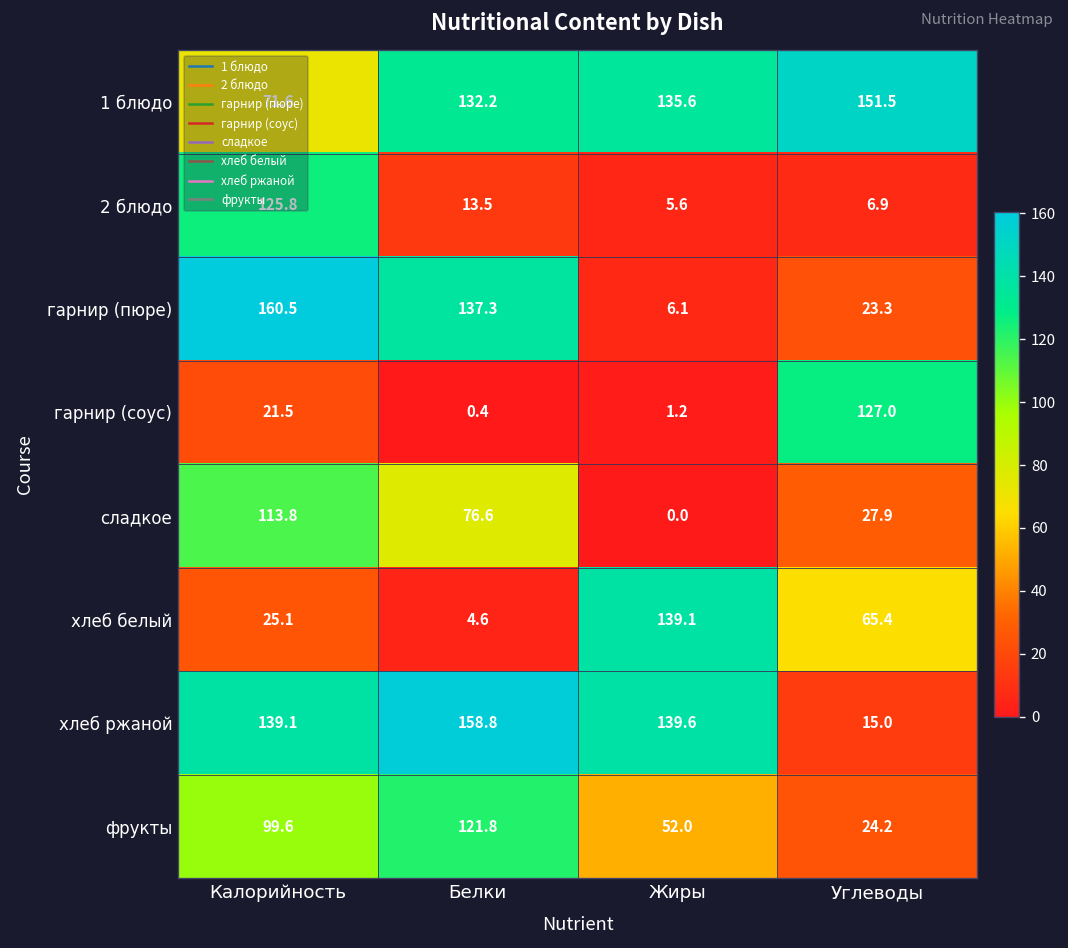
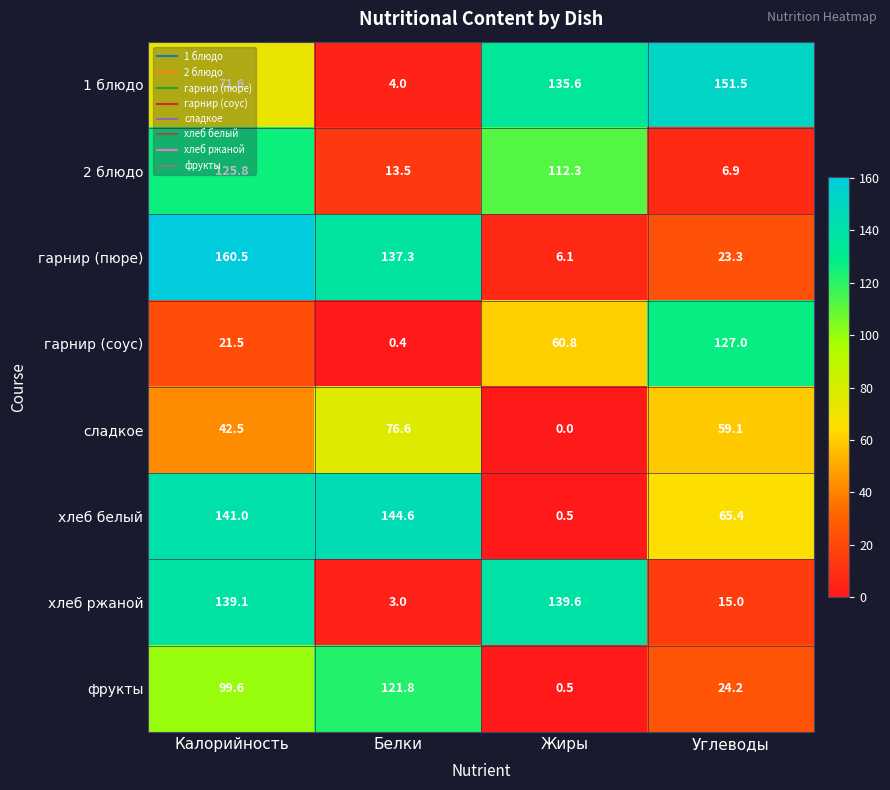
1 блюдо, Белки: 132.2 -> 4.0
2 блюдо, Жиры: 5.6 -> 112.3
гарнир (соус), Жиры: 1.2 -> 60.8
сладкое, Калорийность: 113.8 -> 42.5
сладкое, Углеводы: 27.9 -> 59.1
хлеб белый, Калорийность: 25.1 -> 141.0
хлеб белый, Белки: 4.6 -> 144.6
хлеб белый, Жиры: 139.1 -> 0.5
хлеб ржаной, Белки: 158.8 -> 3.0
фрукты, Жиры: 52.0 -> 0.5
